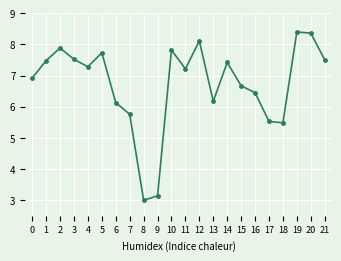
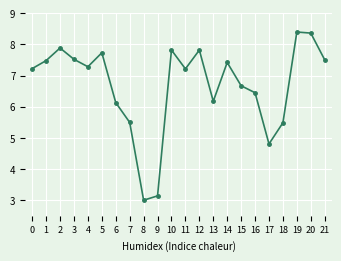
0: 6.9 -> 7.2
7: 5.8 -> 5.5
12: 8.1 -> 7.8
17: 5.5 -> 4.8
